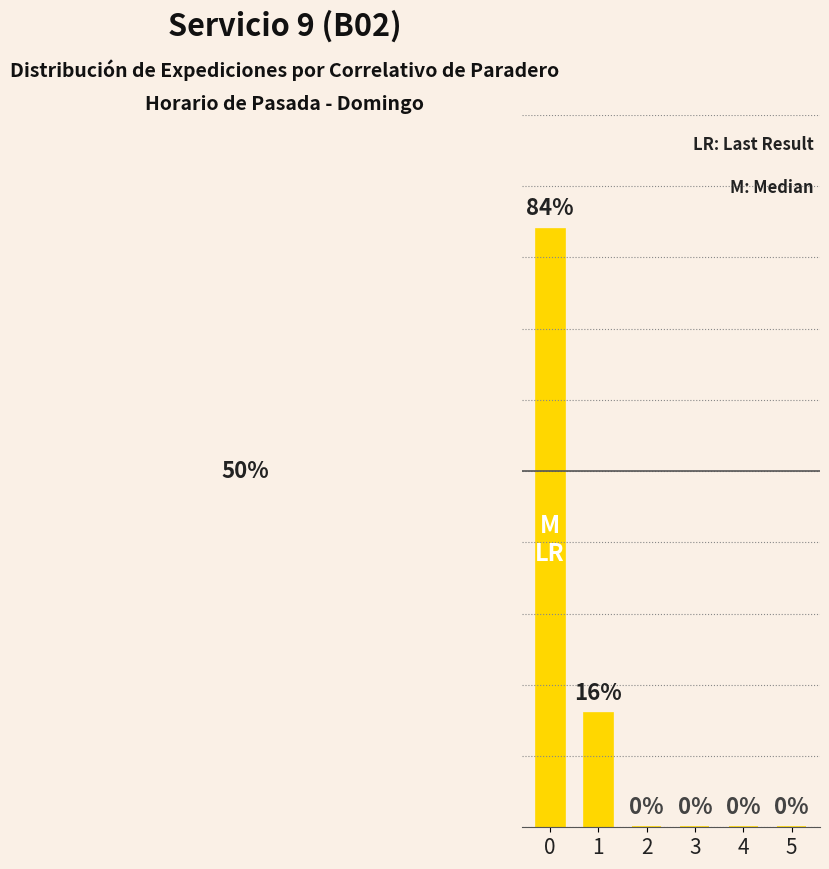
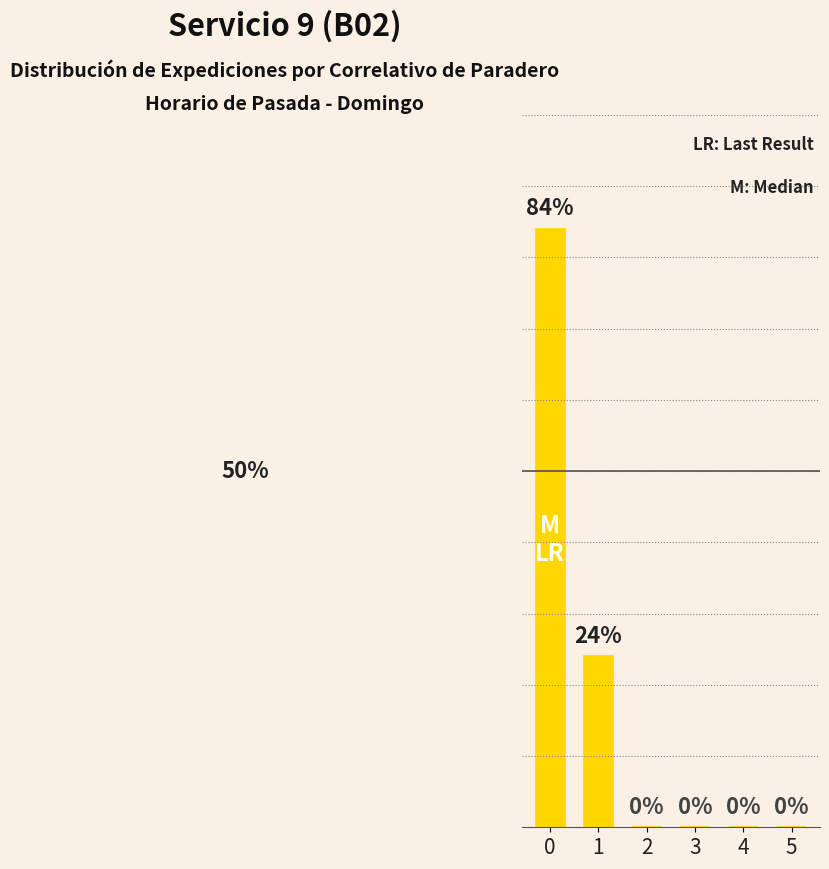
1: 16% -> 24%
